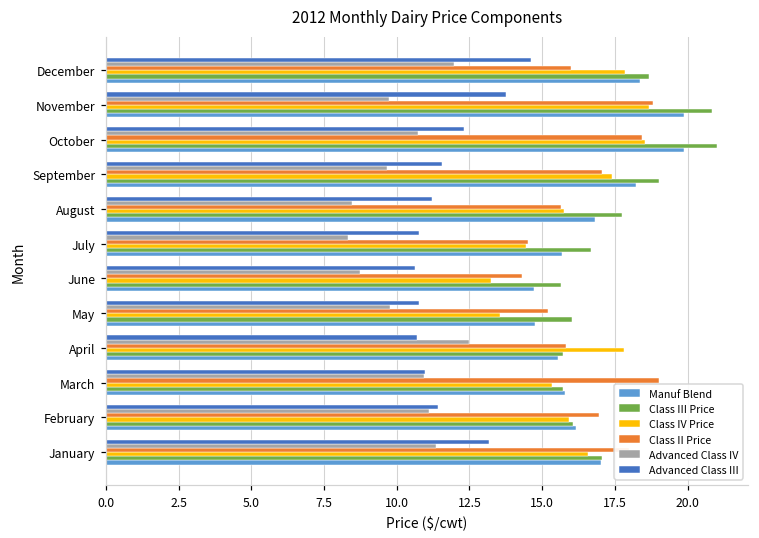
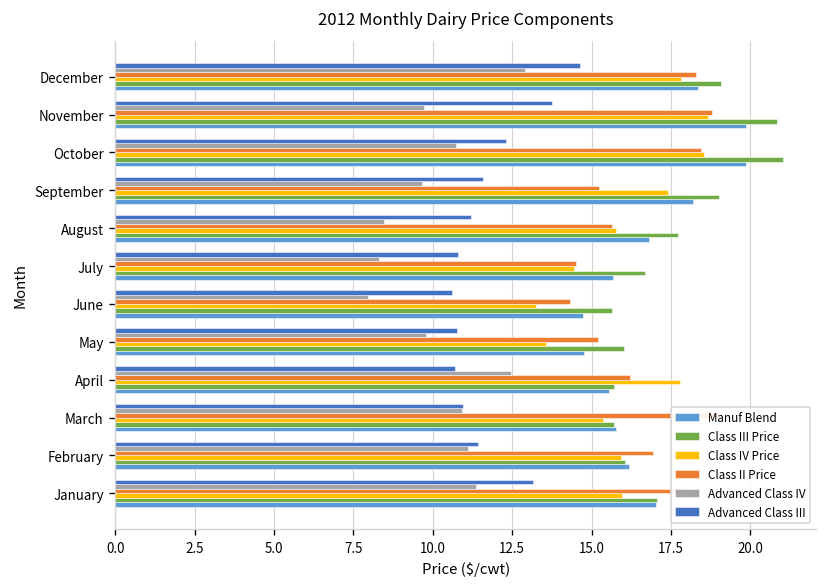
Advanced Class IV, December: 12.0 -> 12.9
Class II Price, December: 16.0 -> 18.3
Class III Price, December: 18.7 -> 19.1
Class II Price, September: 17.0 -> 15.3
Advanced Class IV, June: 8.7 -> 8.0
Class II Price, April: 15.8 -> 16.2
Class IV Price, January: 16.6 -> 16.0
